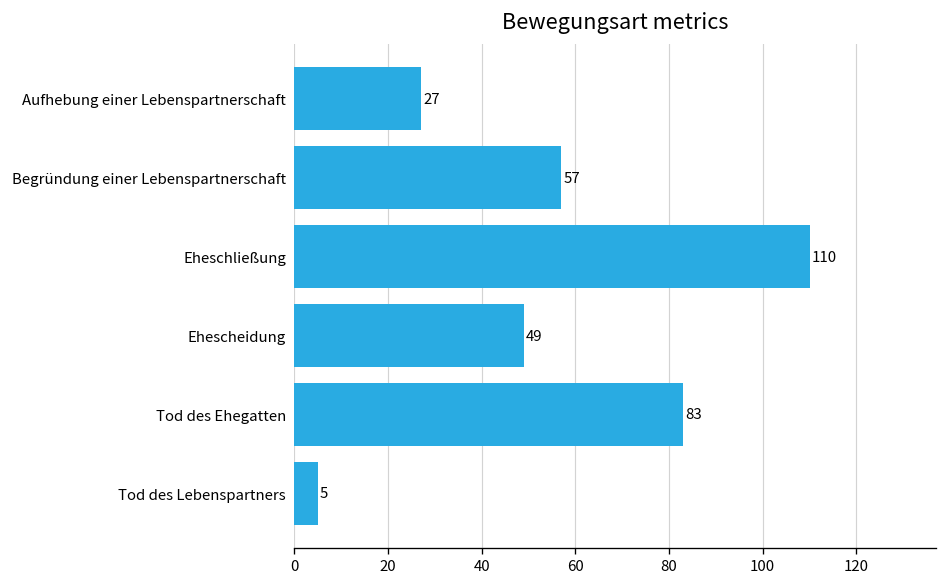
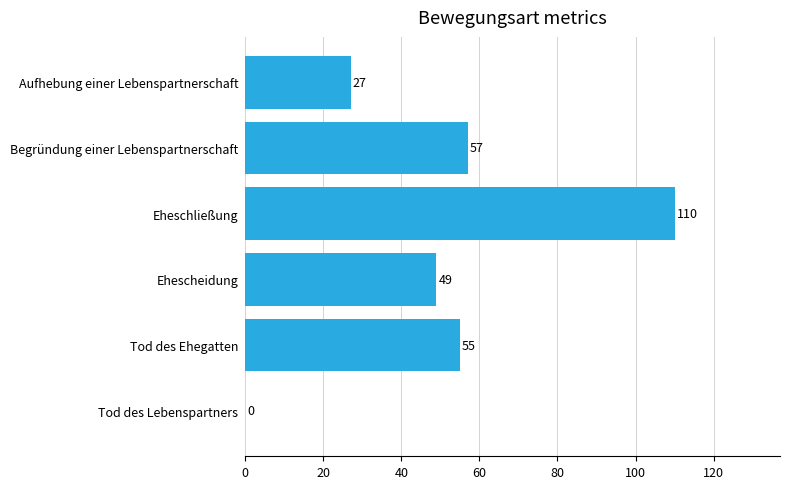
Tod des Ehegatten: 83 -> 55
Tod des Lebenspartners: 5 -> 0
